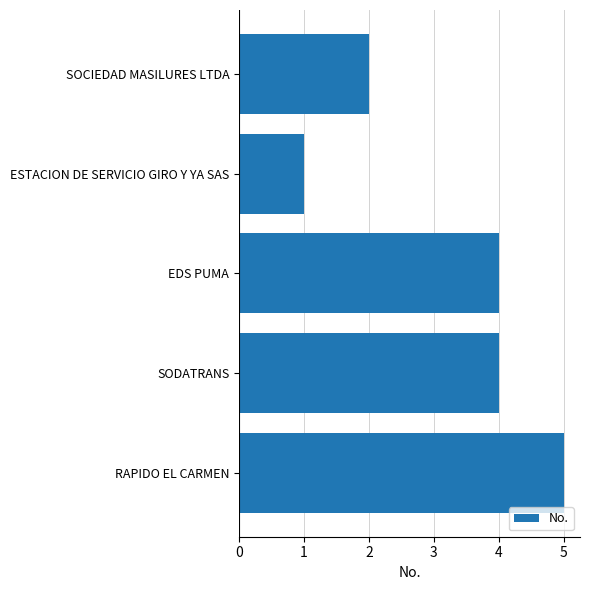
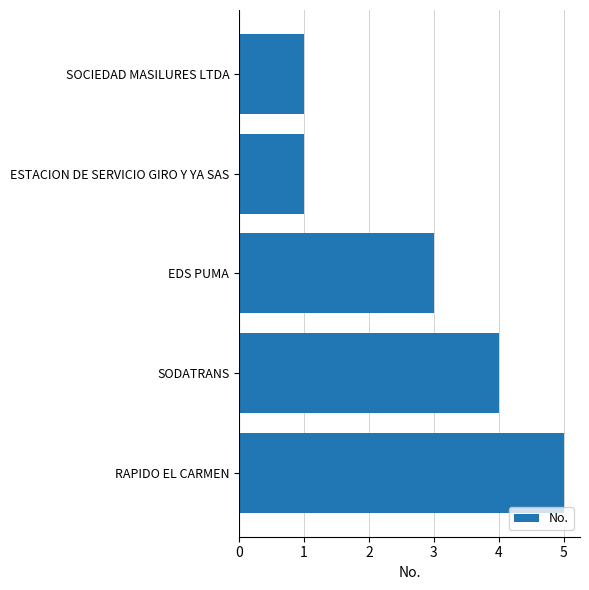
SOCIEDAD MASILURES LTDA: 2 -> 1
EDS PUMA: 4 -> 3
